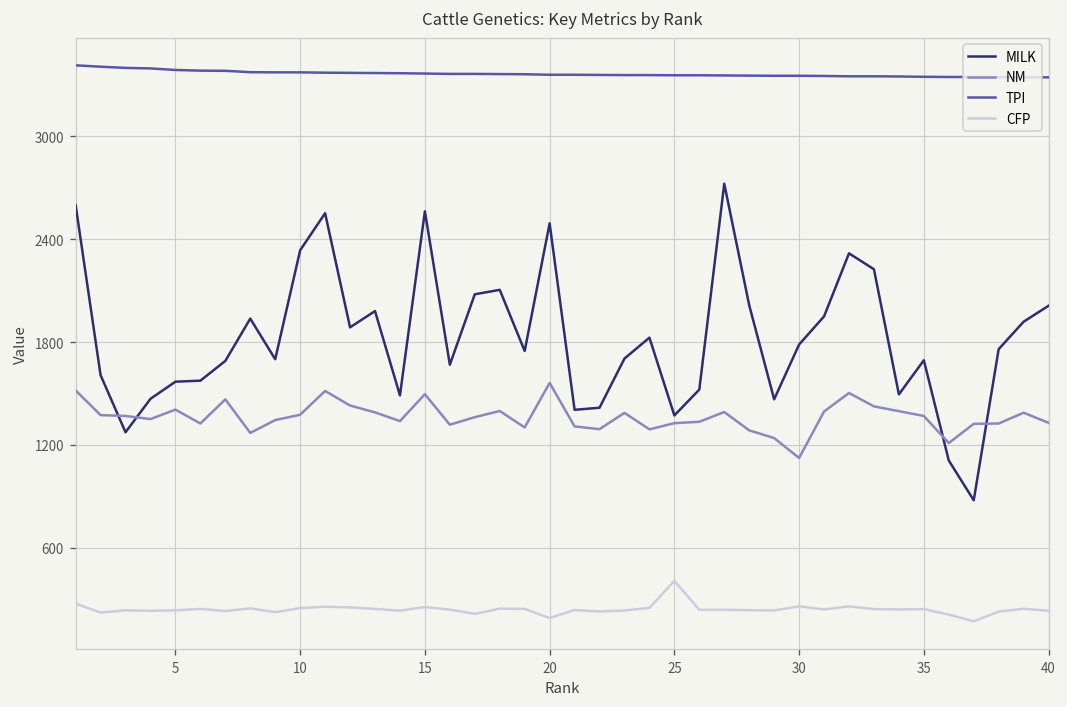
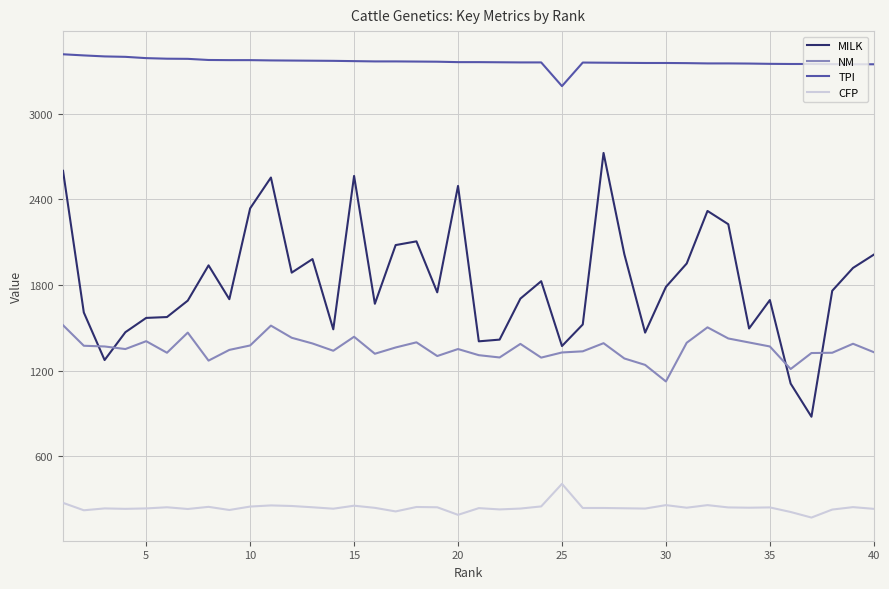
NM, 15: 1500 -> 1440
NM, 20: 1560 -> 1350
TPI, 25: 3360 -> 3190
